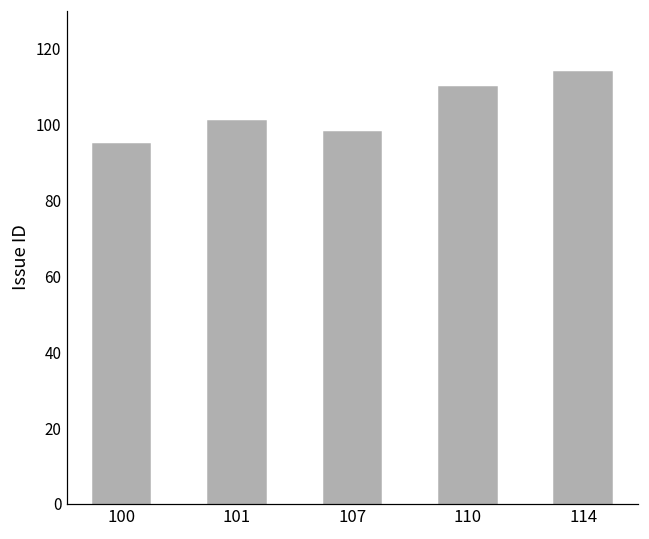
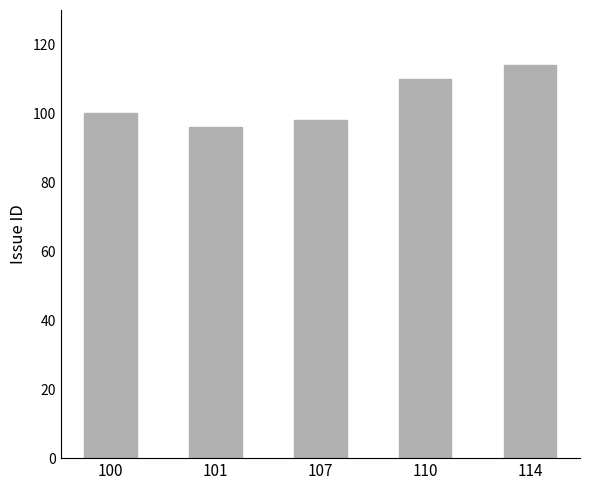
100: 95 -> 100
101: 101 -> 96
